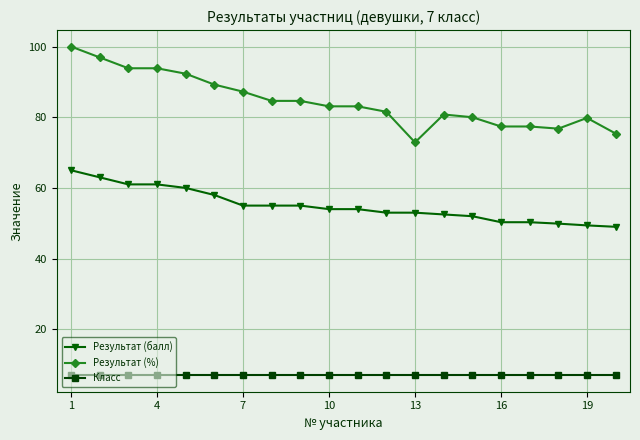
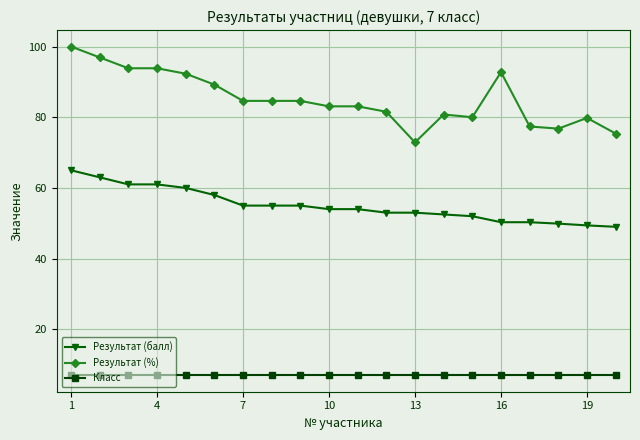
Результат (%), 7: 87 -> 85
Результат (%), 16: 77 -> 93
